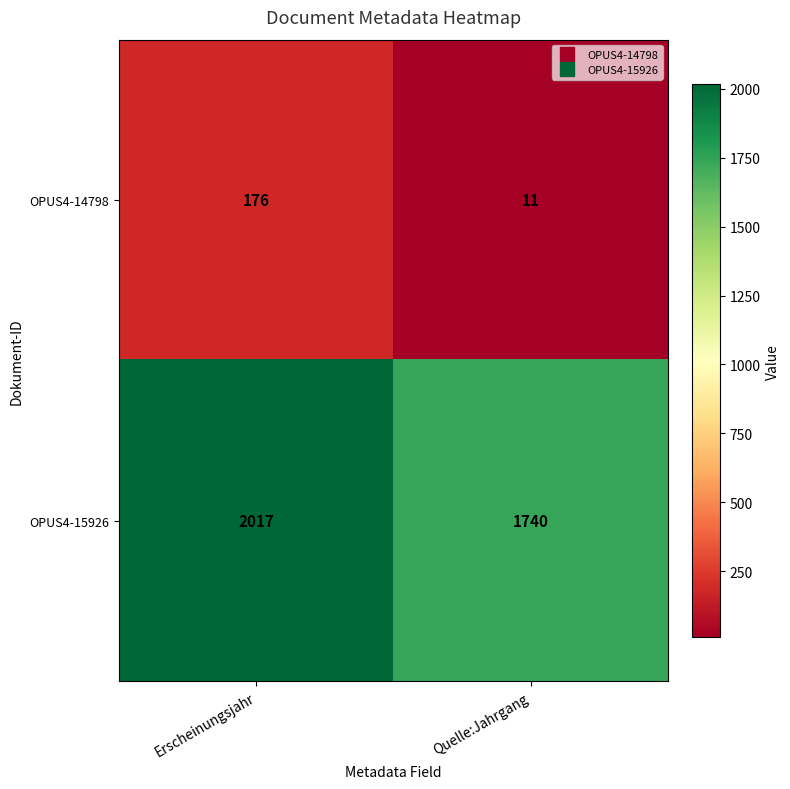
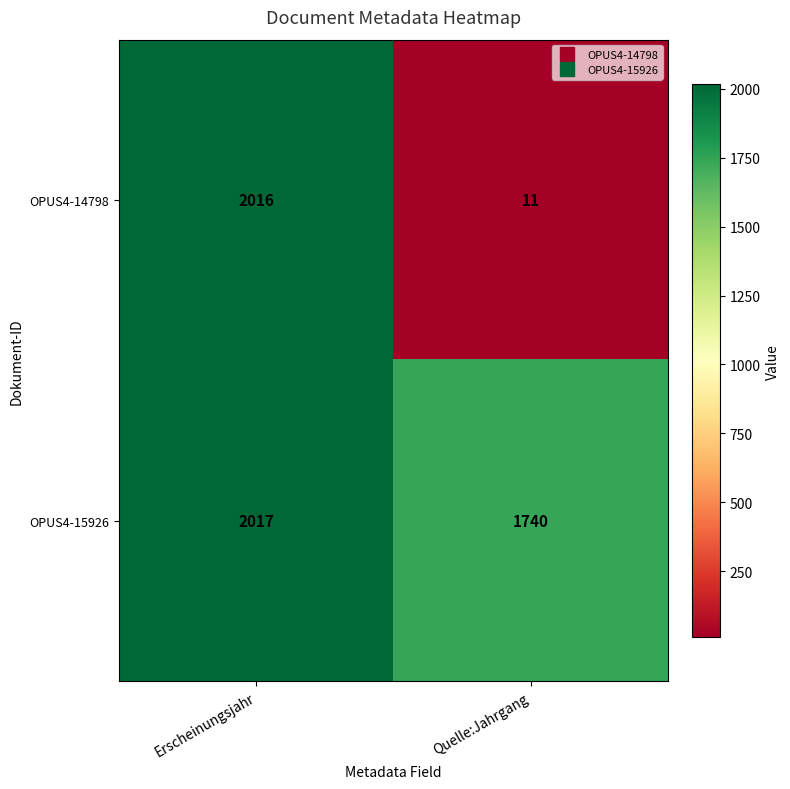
OPUS4-14798, Erscheinungsjahr: 176 -> 2016
